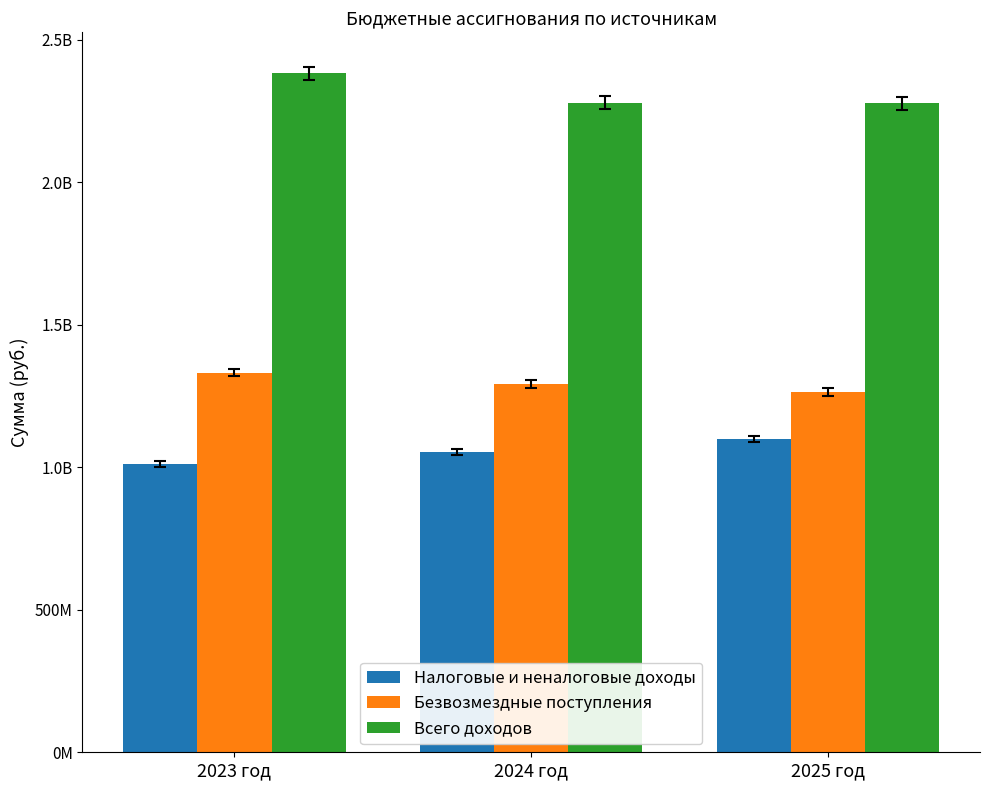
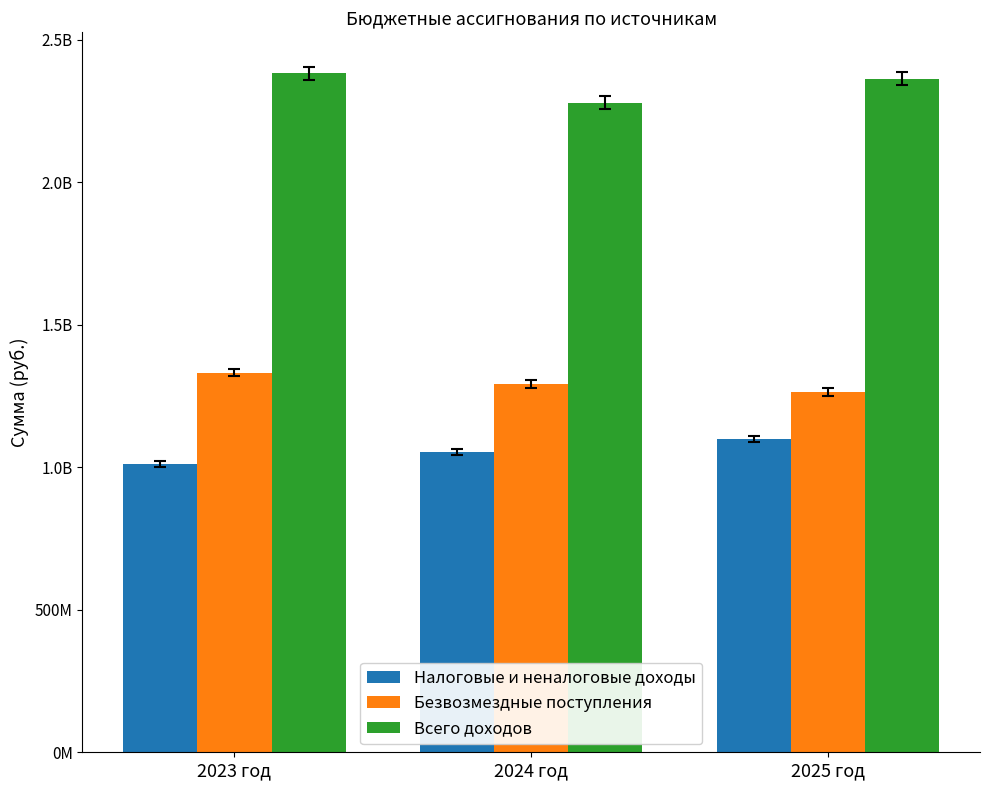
Всего доходов, 2025 год: 2280000000 -> 2360000000
